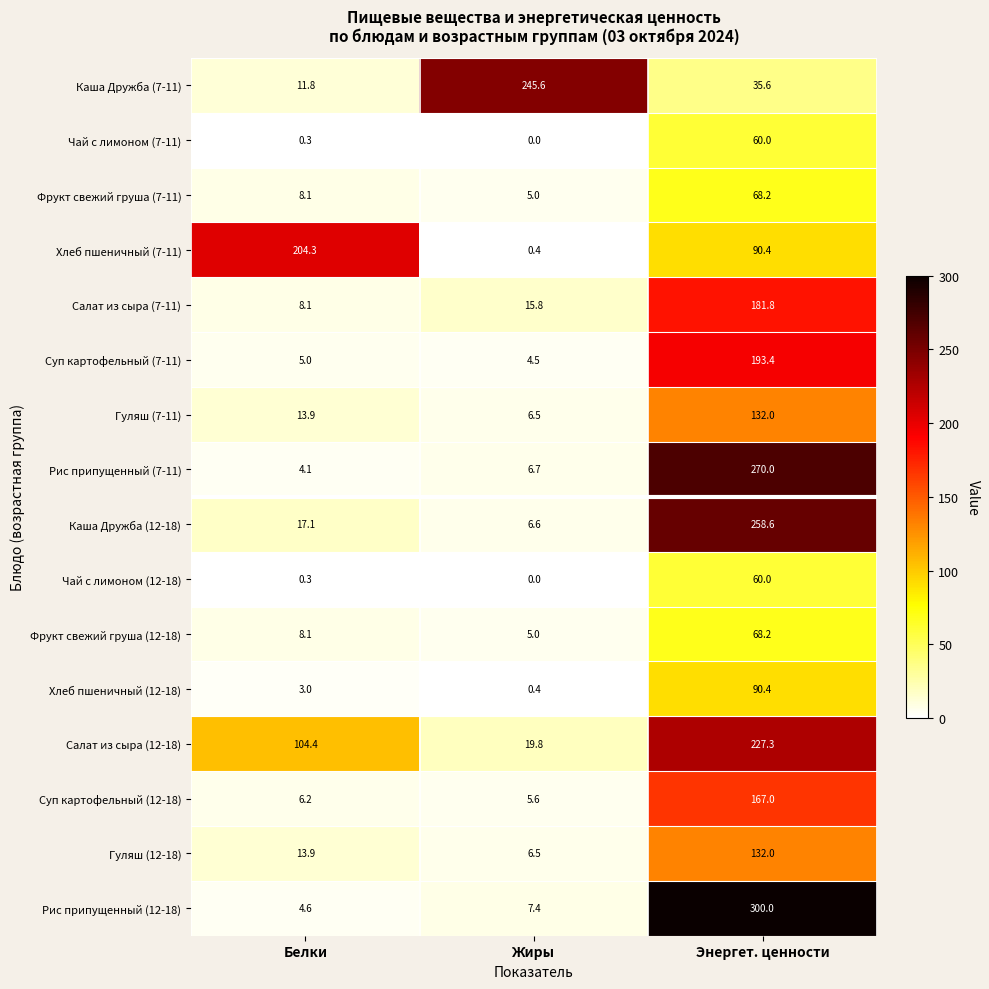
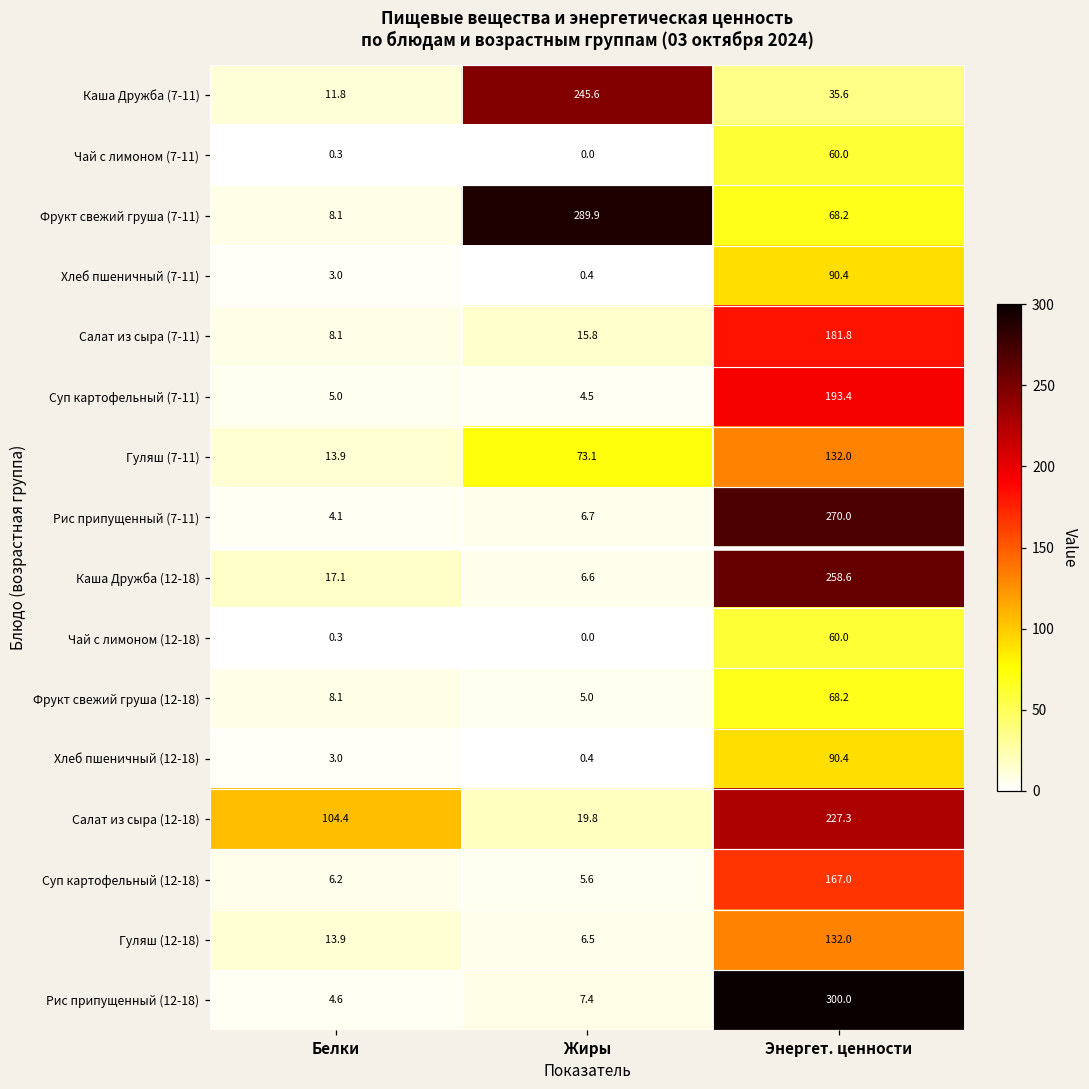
Фрукт свежий груша (7-11), Жиры: 5.0 -> 289.9
Хлеб пшеничный (7-11), Белки: 204.3 -> 3.0
Гуляш (7-11), Жиры: 6.5 -> 73.1
